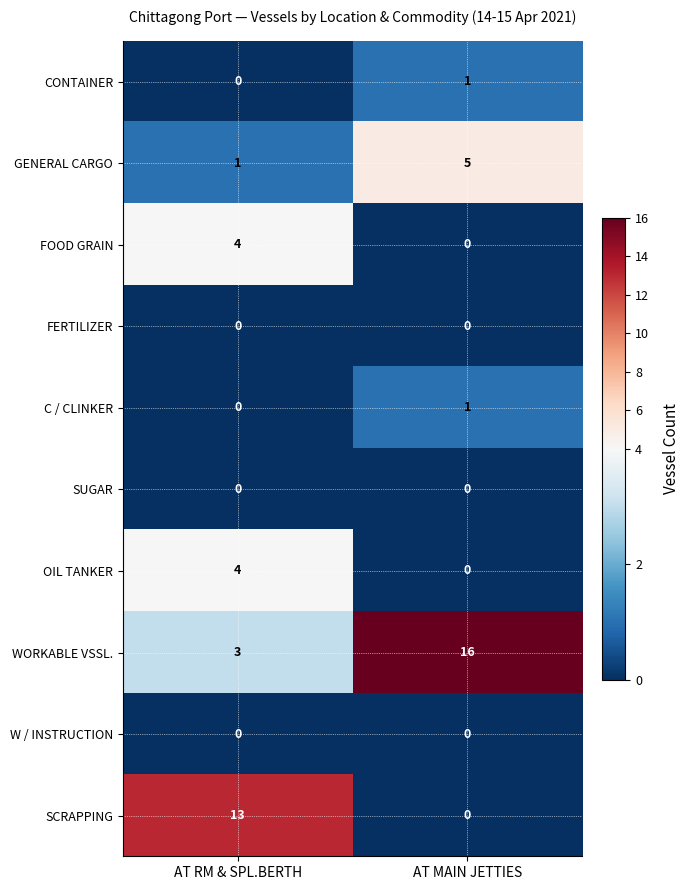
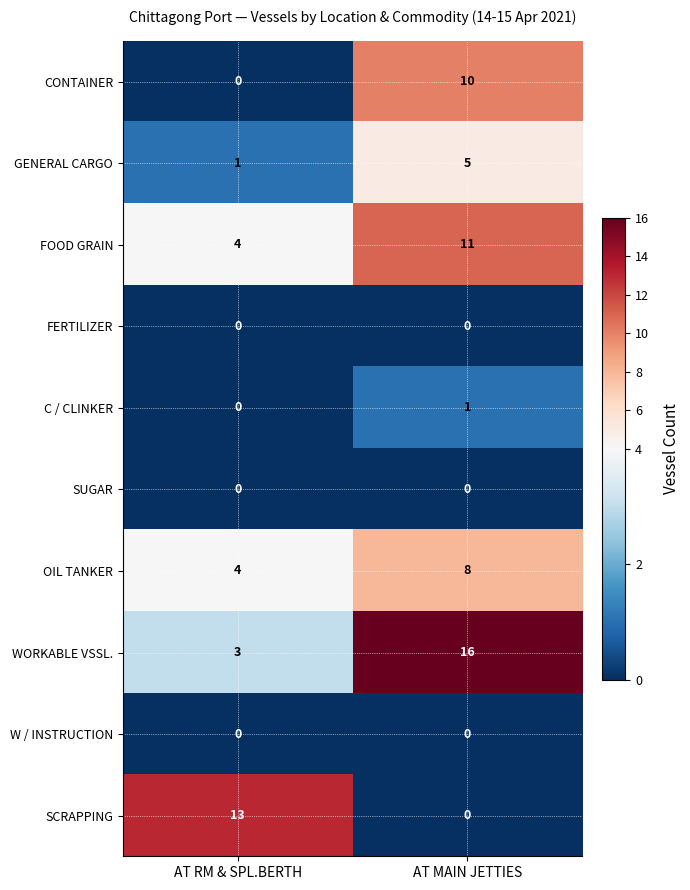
CONTAINER, AT MAIN JETTIES: 1 -> 10
FOOD GRAIN, AT MAIN JETTIES: 0 -> 11
OIL TANKER, AT MAIN JETTIES: 0 -> 8
